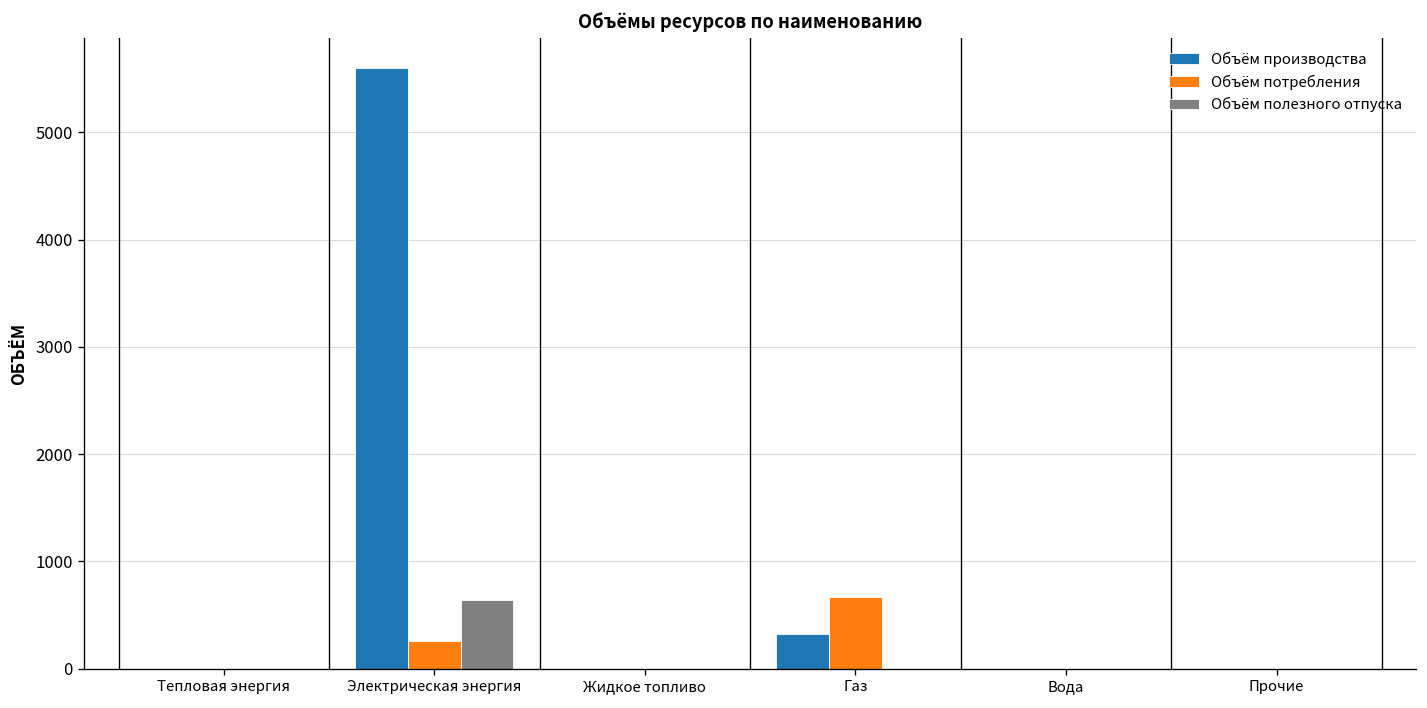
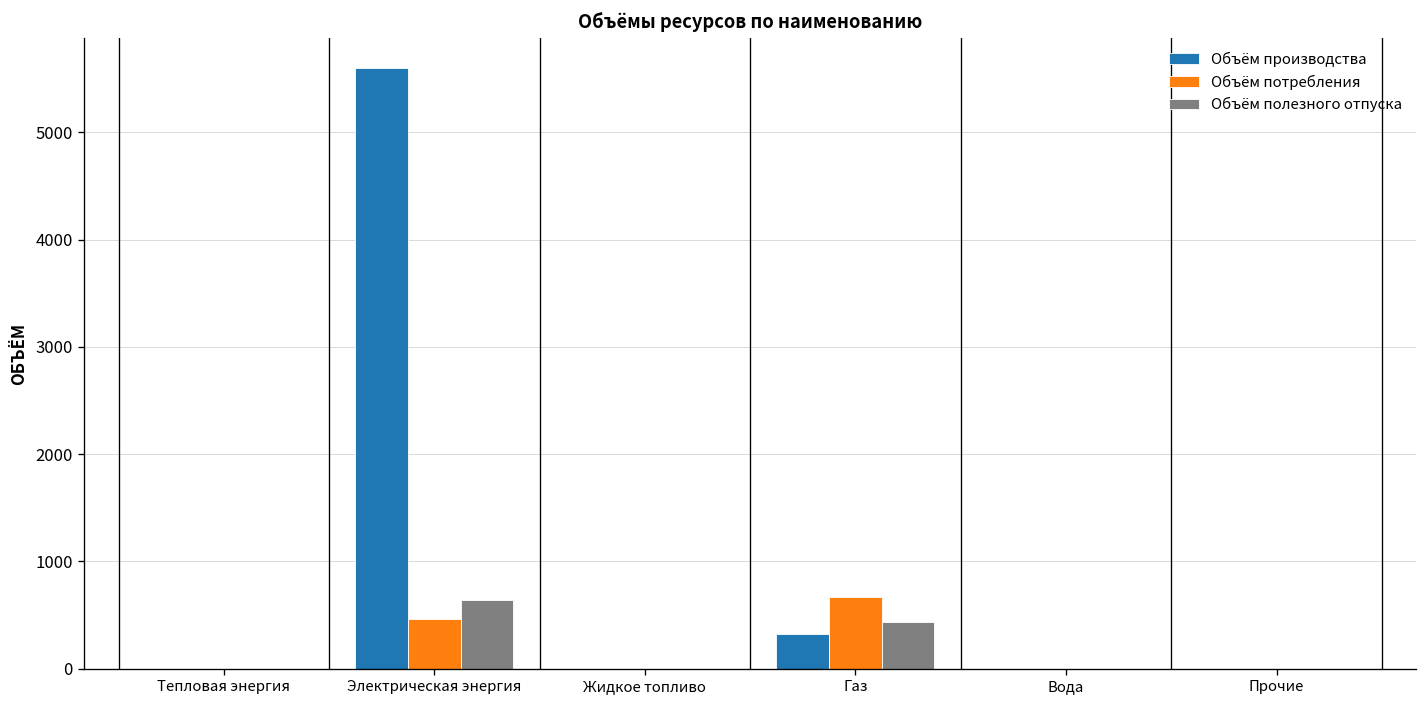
Объём потребления, Электрическая энергия: 300 -> 500
Объём полезного отпуска, Газ: 0 -> 400
